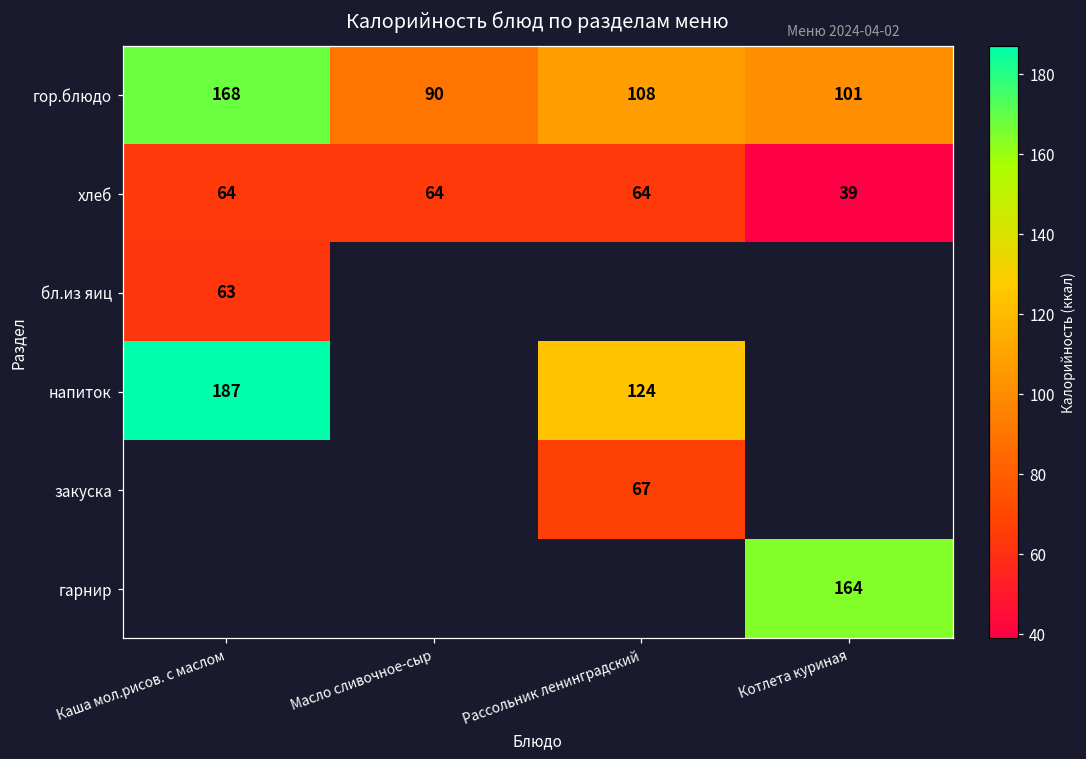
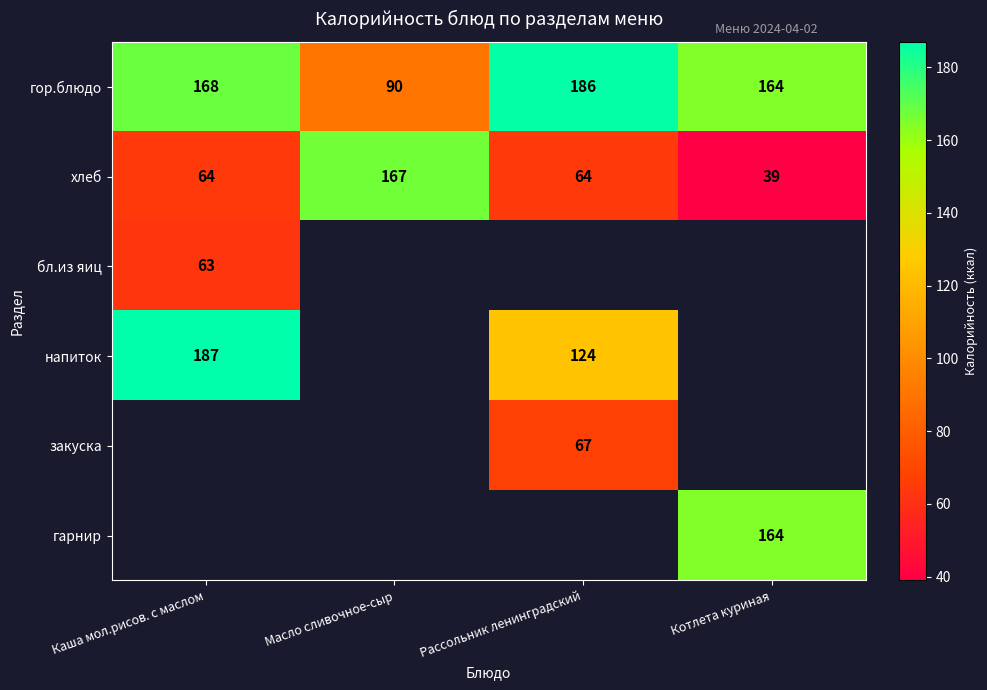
гор.блюдо, Рассольник ленинградский: 108 -> 186
гор.блюдо, Котлета куриная: 101 -> 164
хлеб, Масло сливочное-сыр: 64 -> 167
